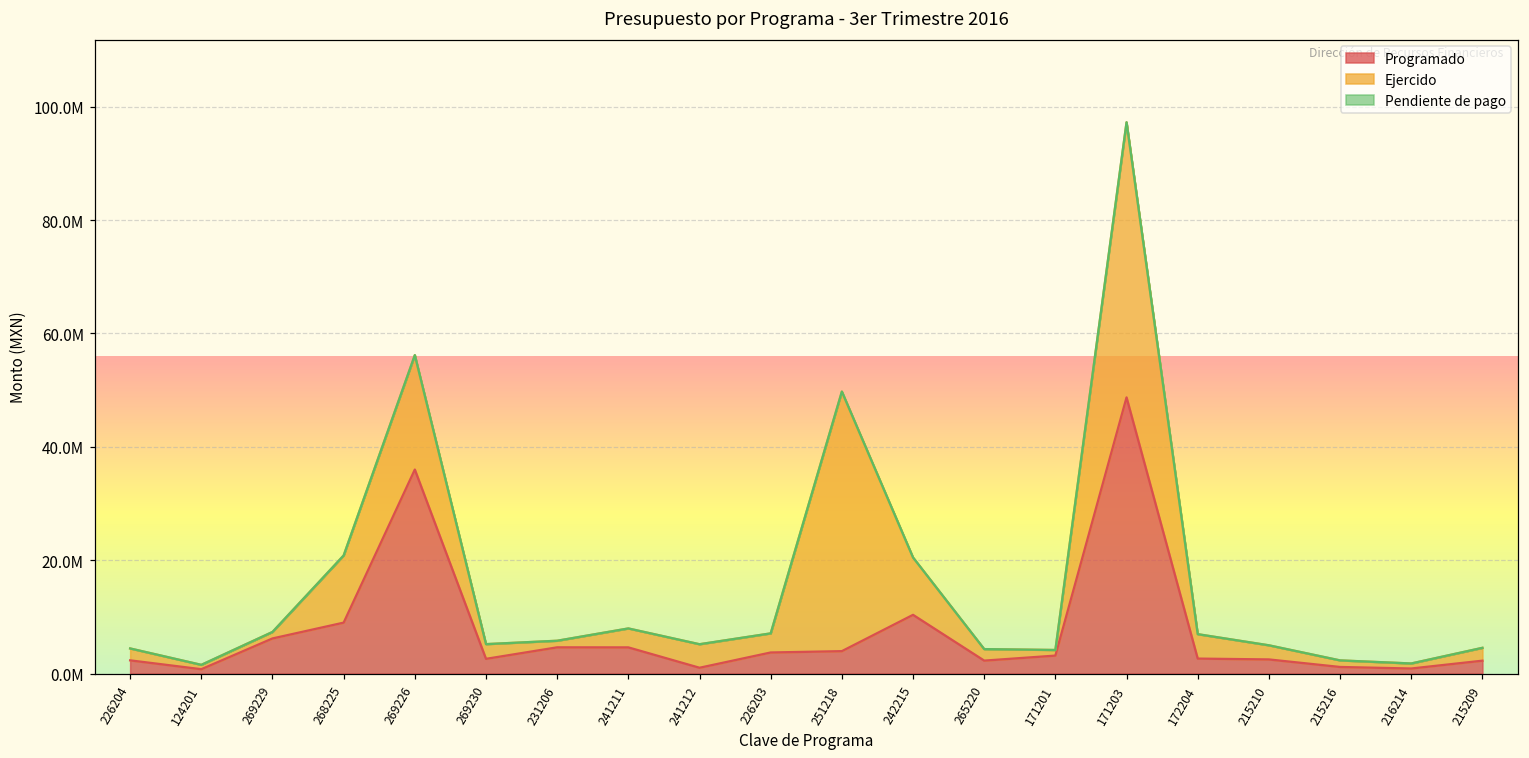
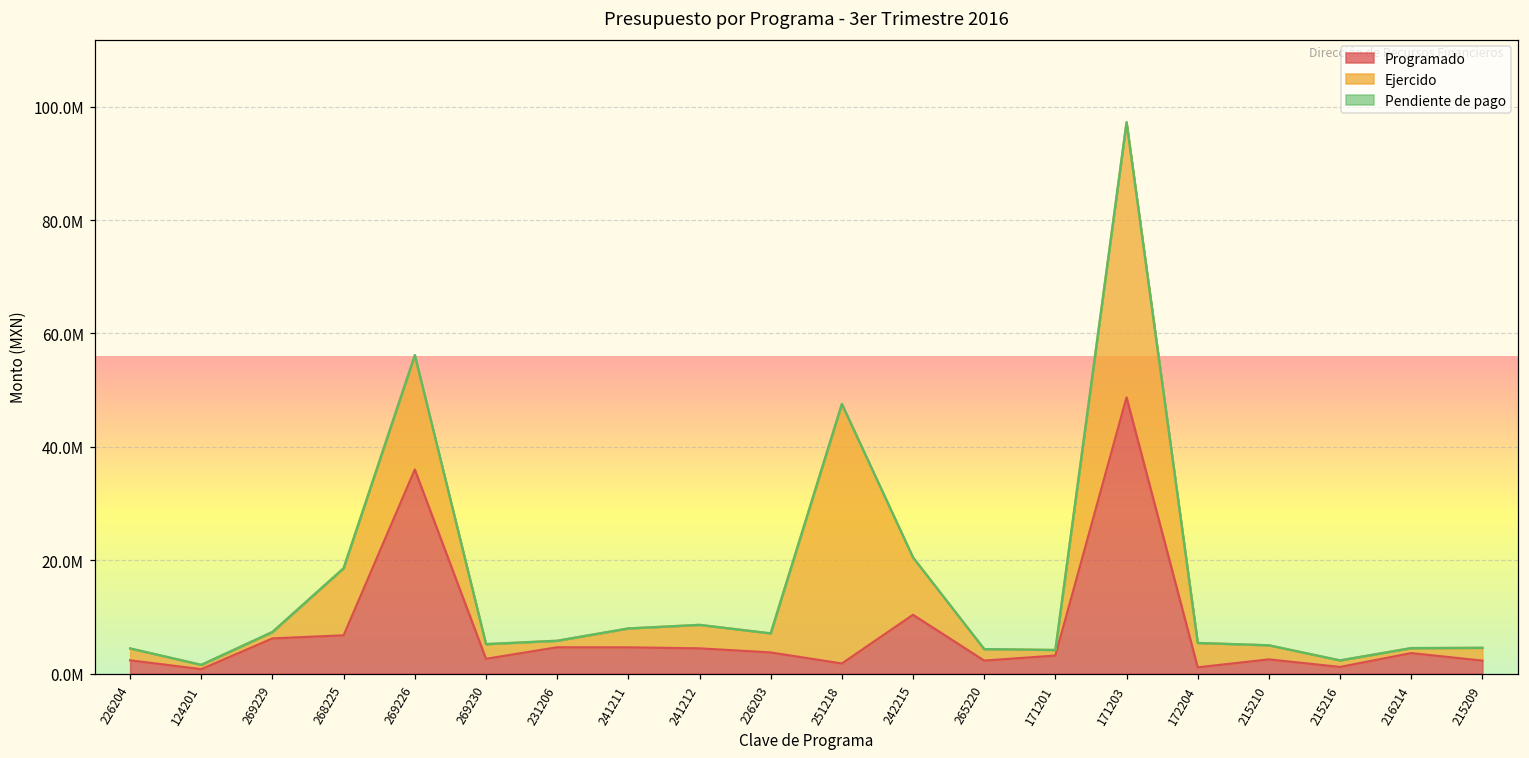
Programado, 268225: 9000000 -> 7000000
Programado, 241212: 1000000 -> 4000000
Programado, 251218: 4000000 -> 2000000
Programado, 172204: 3000000 -> 1000000
Programado, 216214: 1000000 -> 4000000
